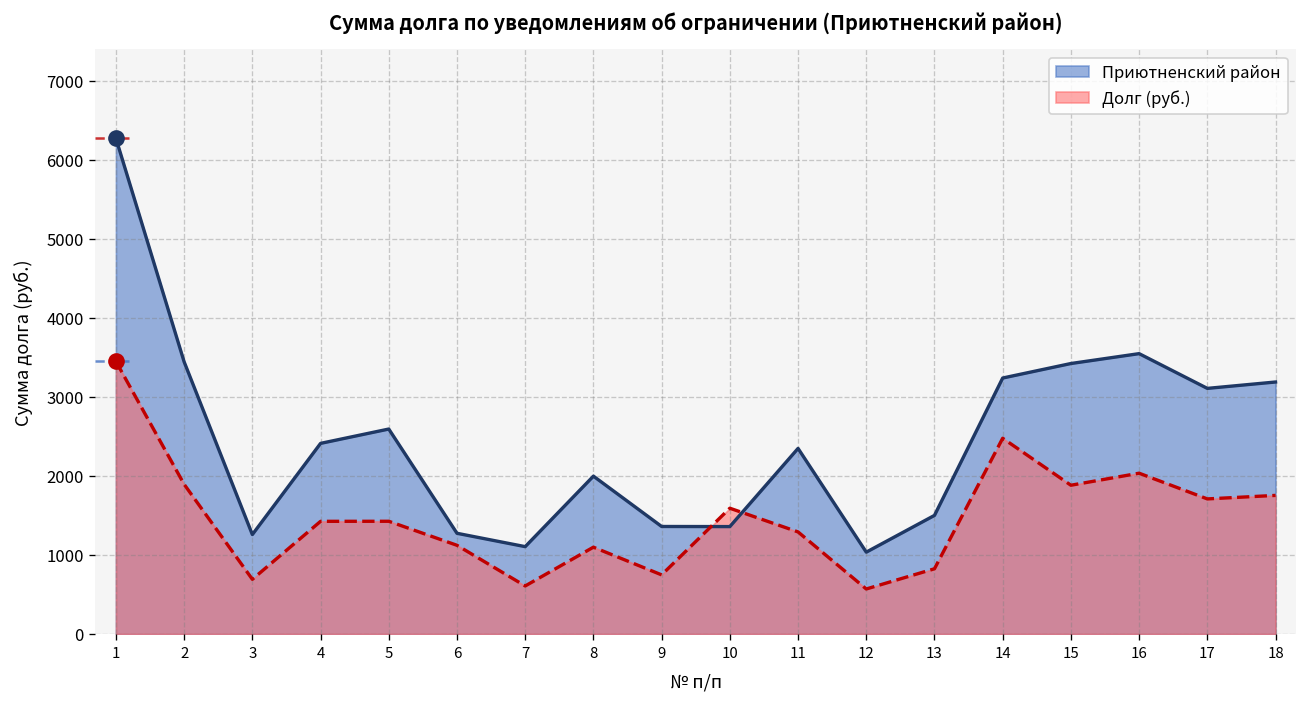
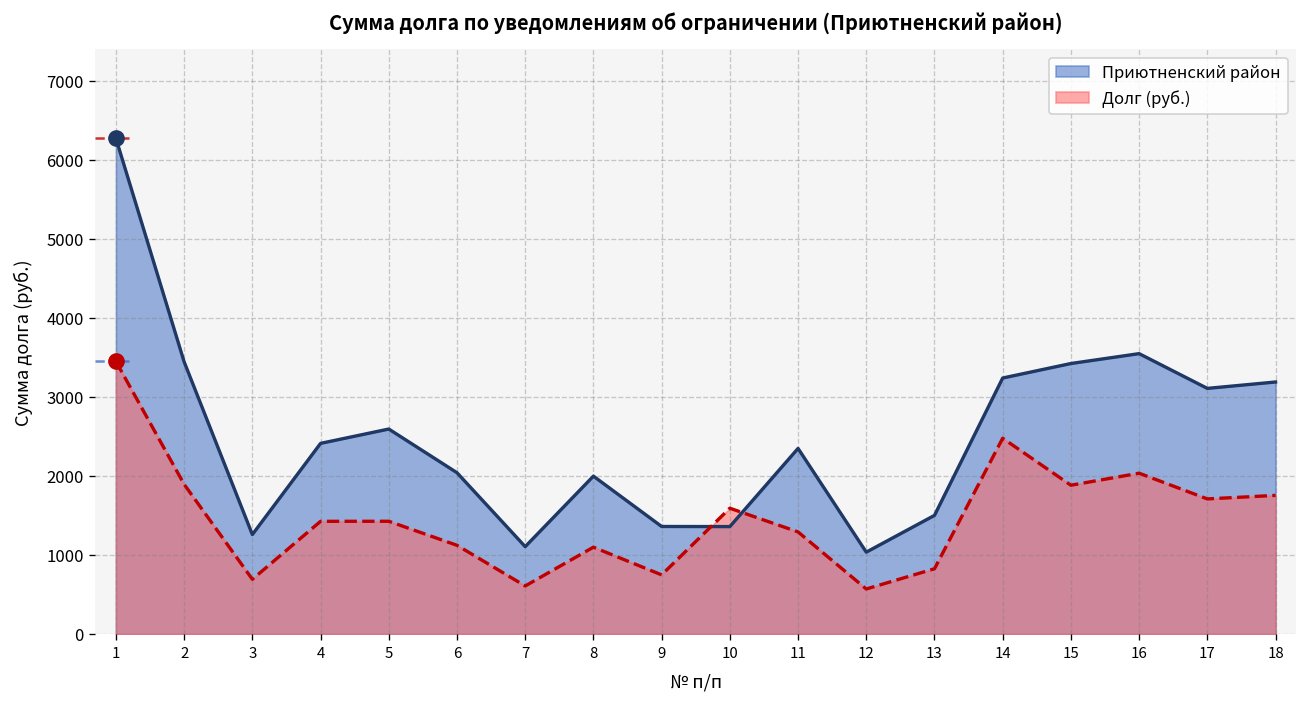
Приютненский район, 6: 1300 -> 2000
